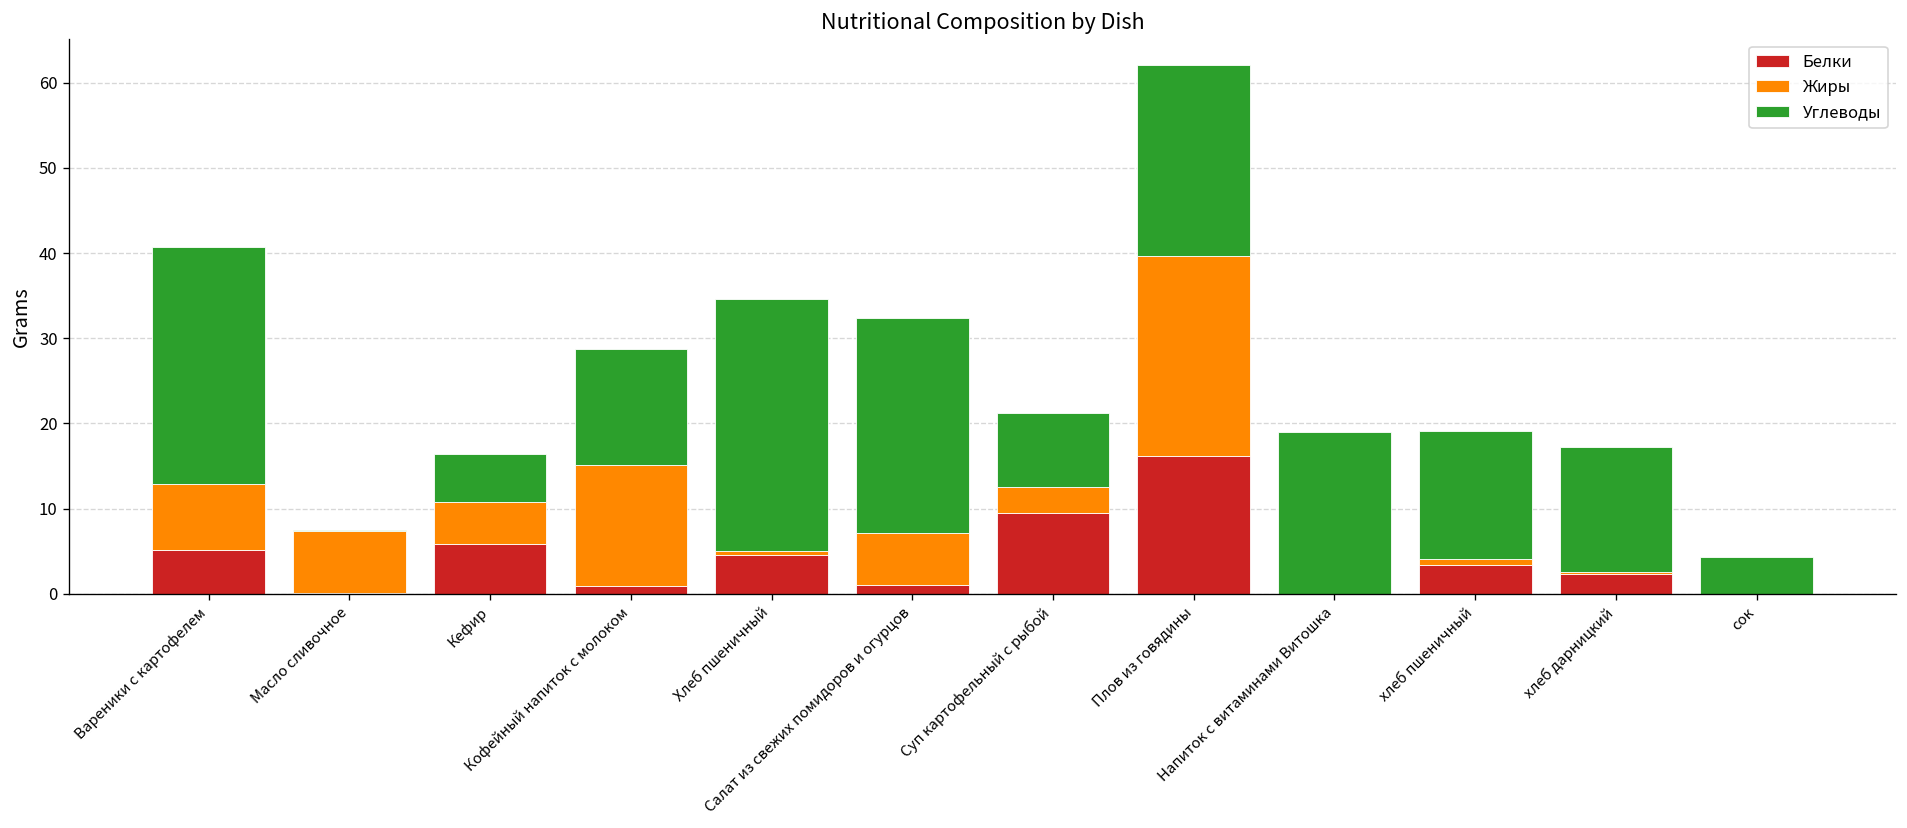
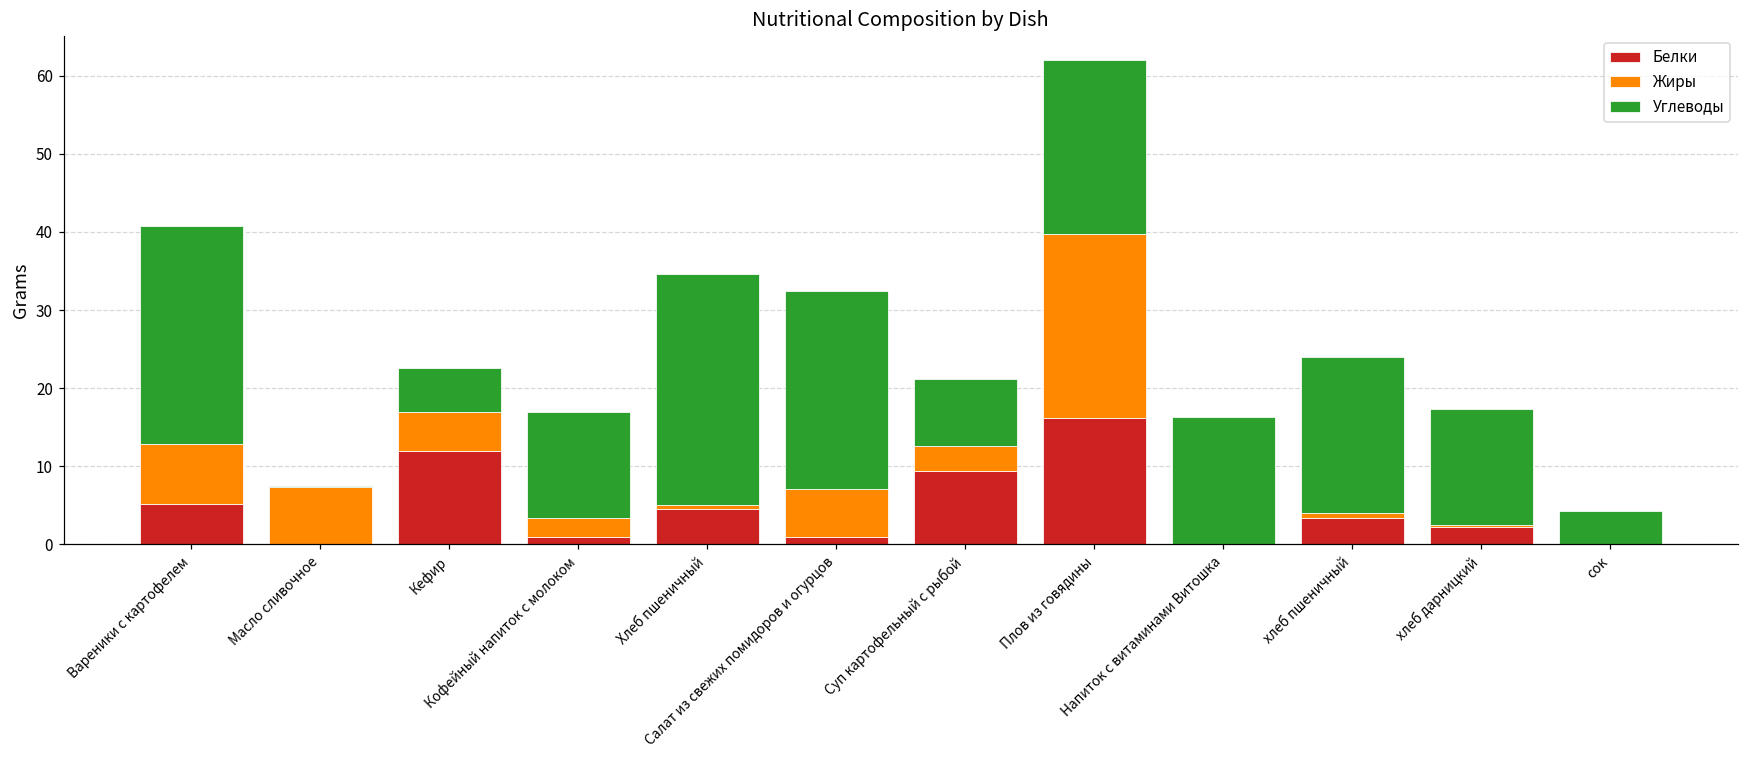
Белки, Кефир: 6 -> 12
Жиры, Кофейный напиток с молоком: 14 -> 3
Углеводы, Напиток с витаминами Витошка: 19 -> 16
Углеводы, хлеб пшеничный: 15 -> 20
